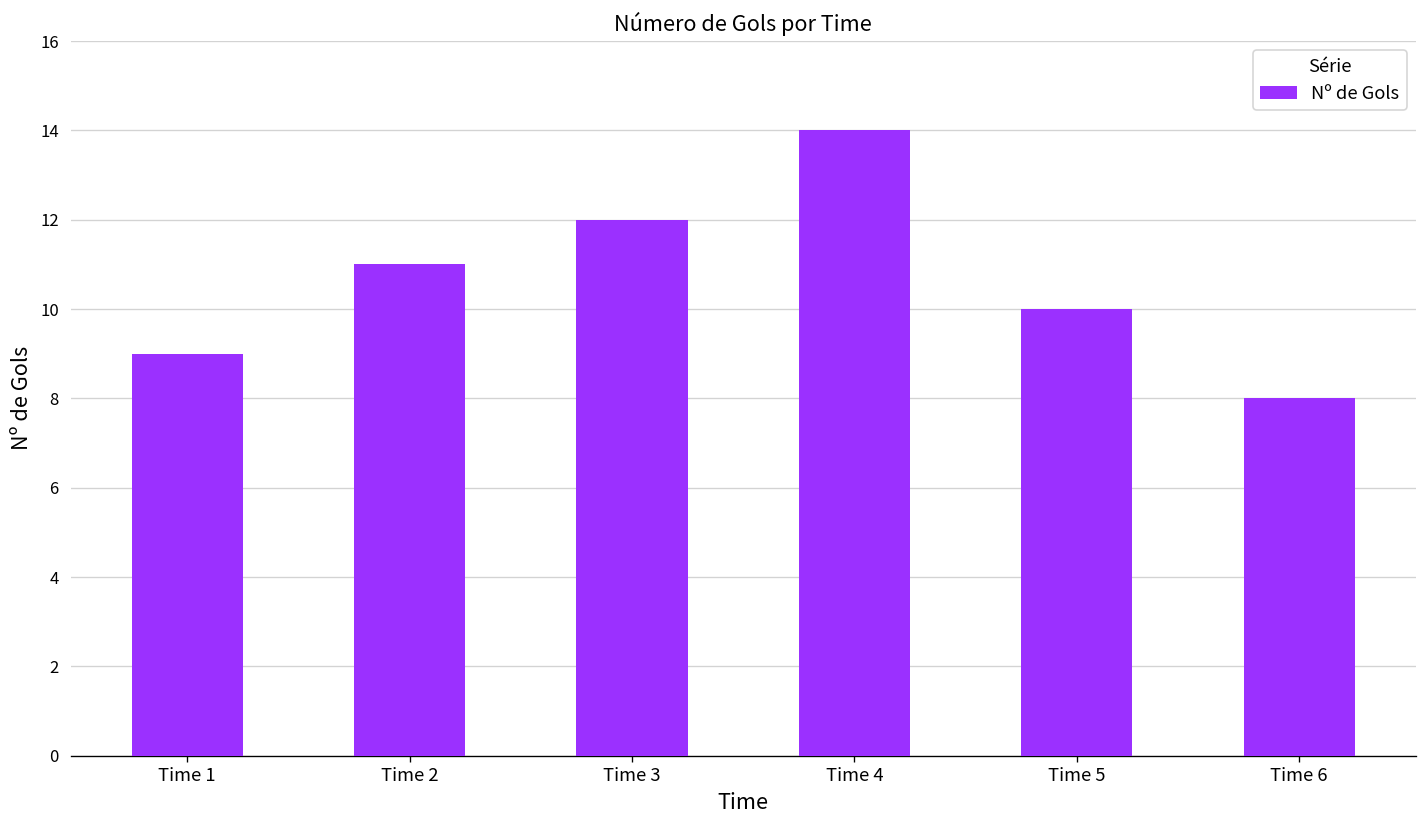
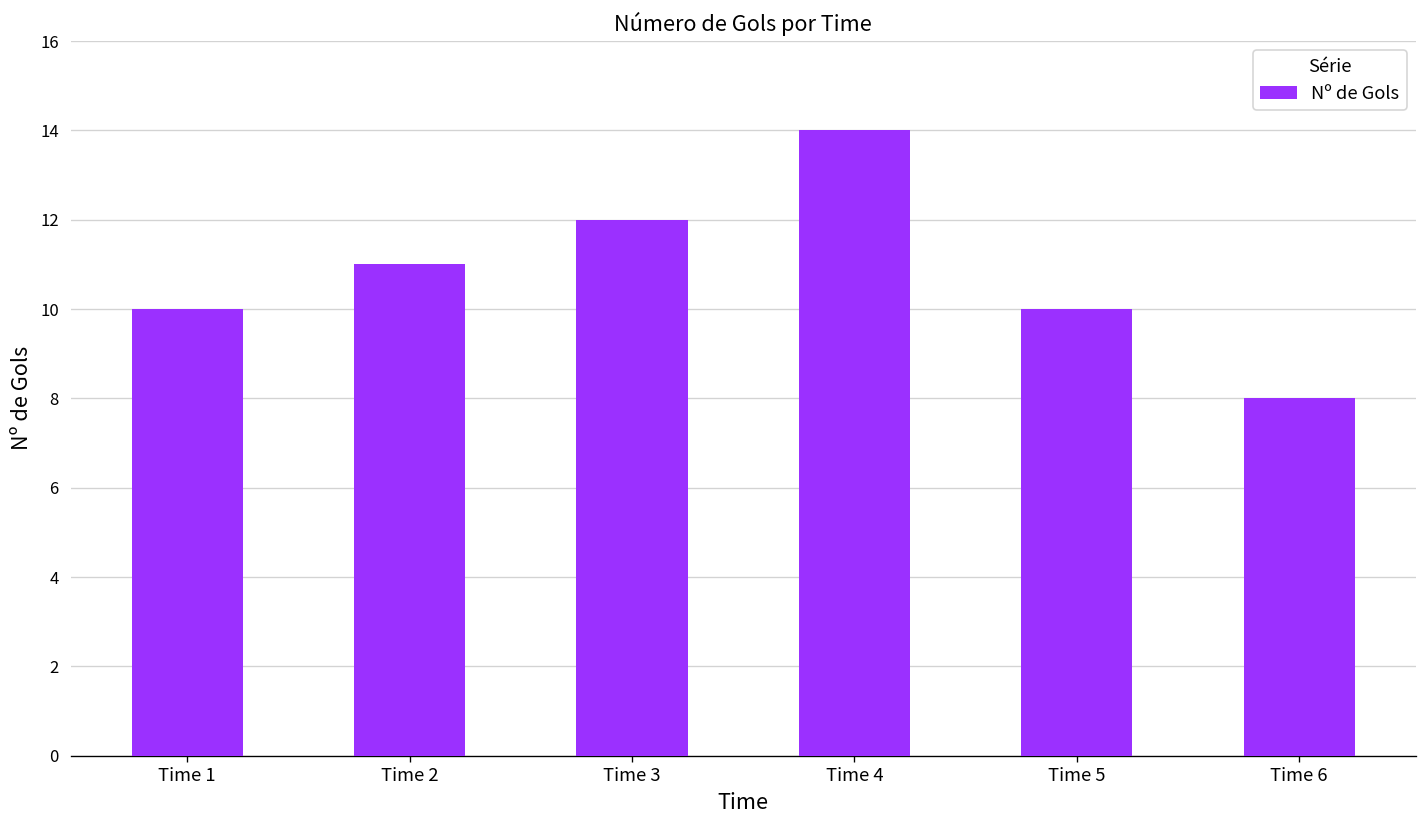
Time 1: 9 -> 10
